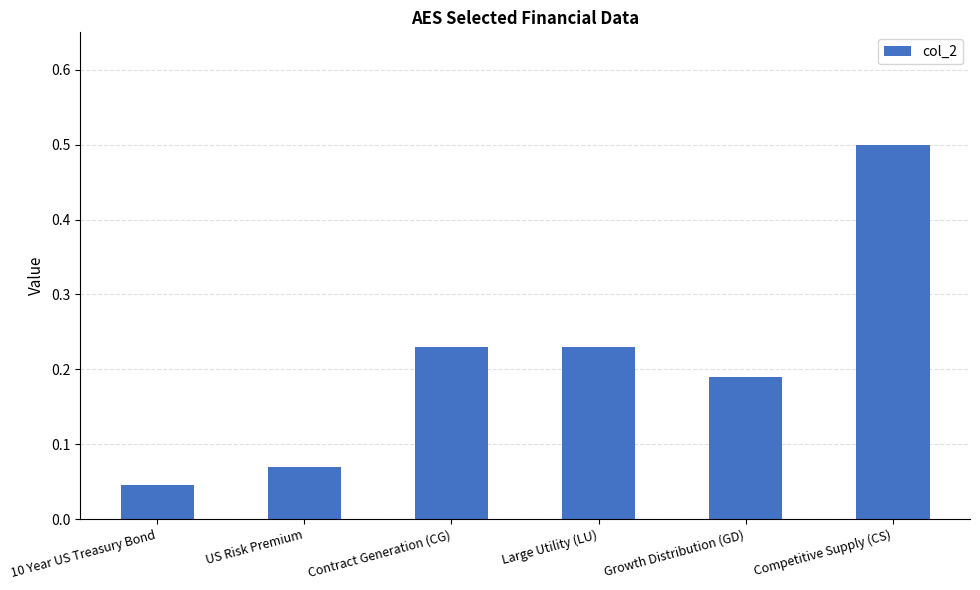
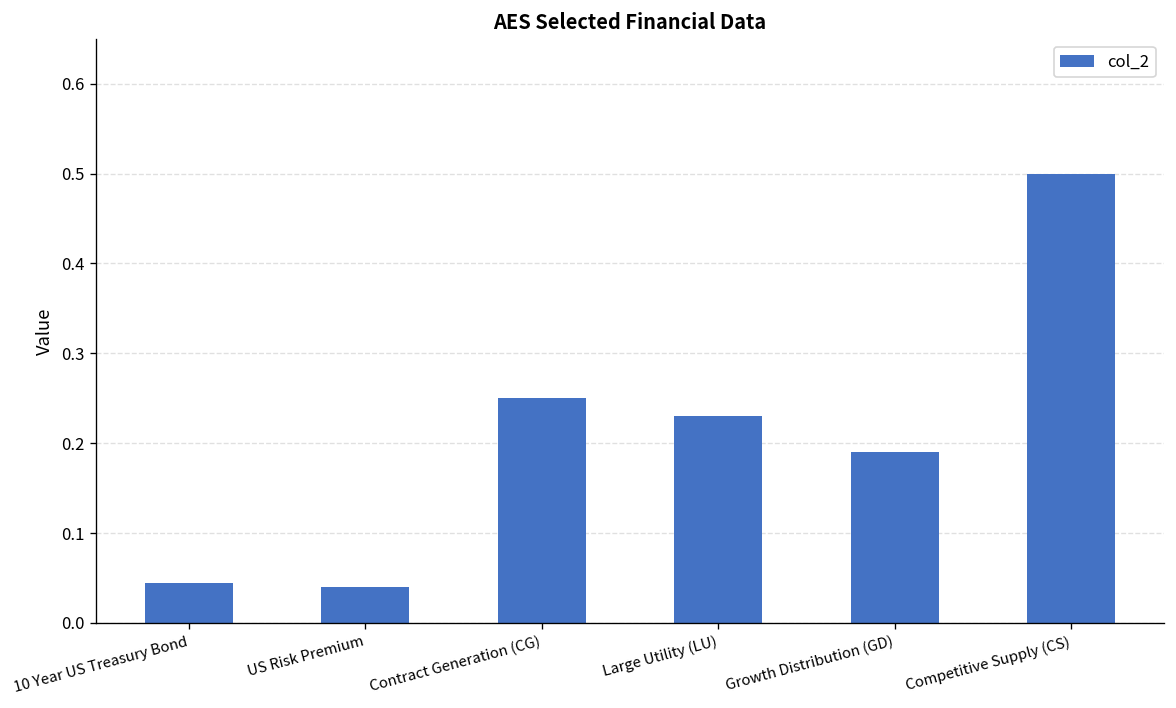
US Risk Premium: 0.07 -> 0.04
Contract Generation (CG): 0.23 -> 0.25
